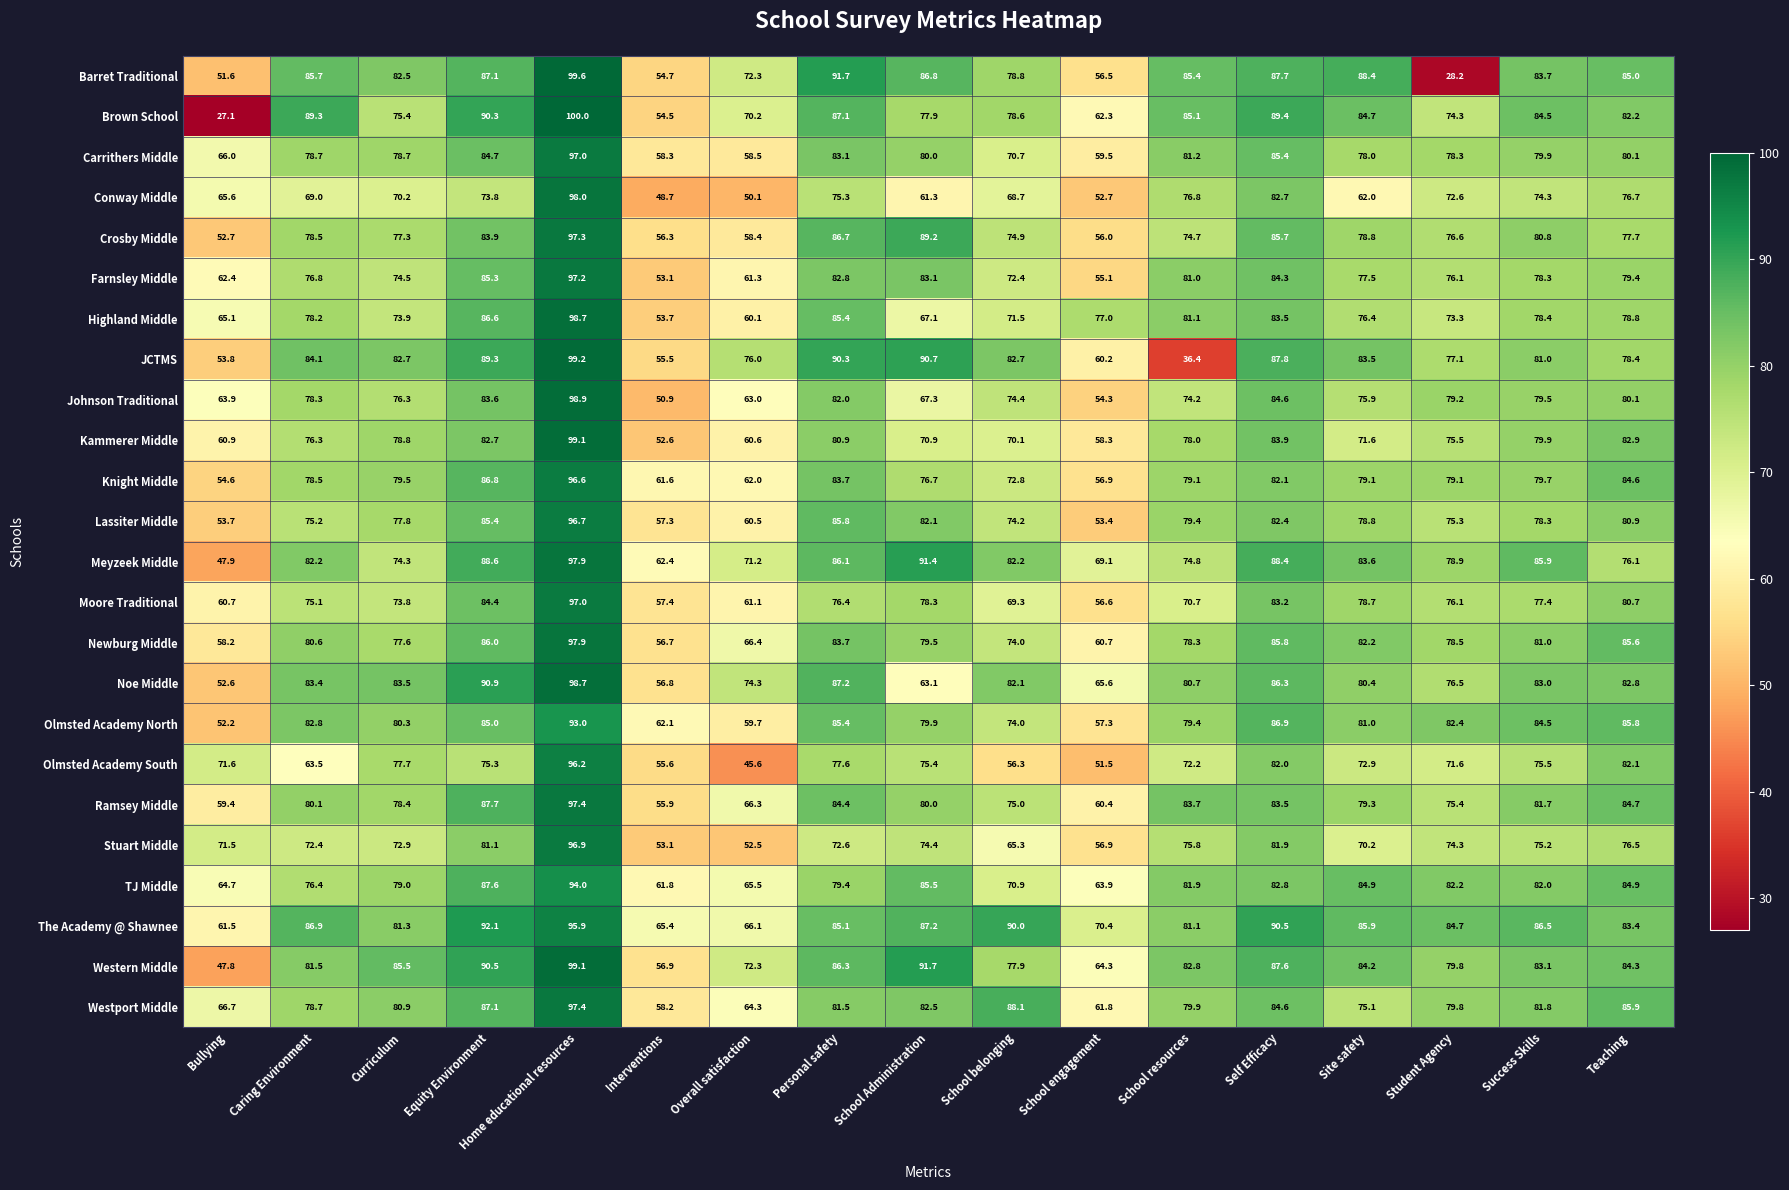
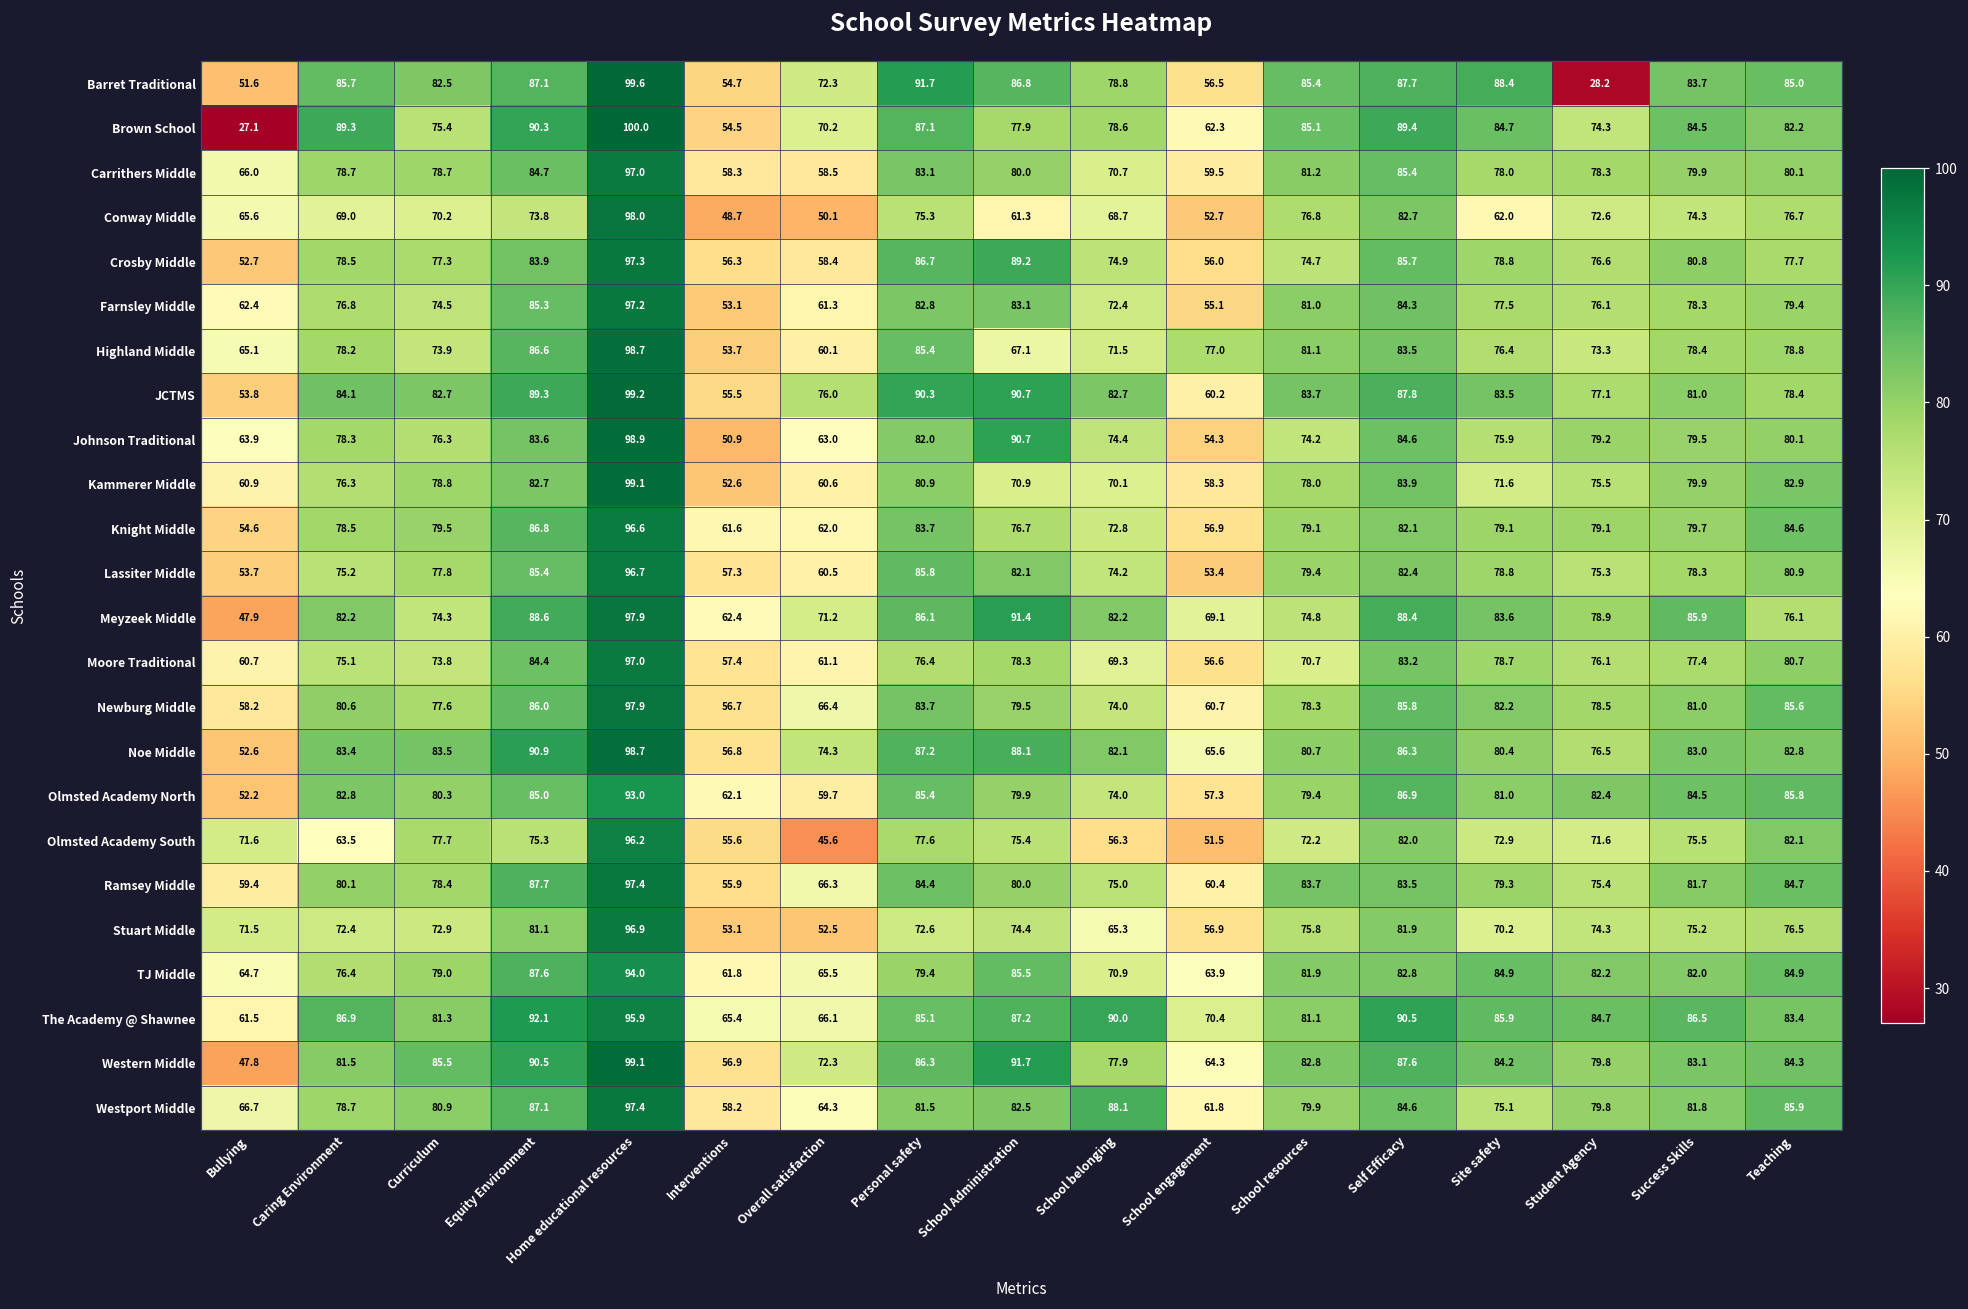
JCTMS, School resources: 36.4 -> 83.7
Johnson Traditional, School Administration: 67.3 -> 90.7
Noe Middle, School Administration: 63.1 -> 88.1
